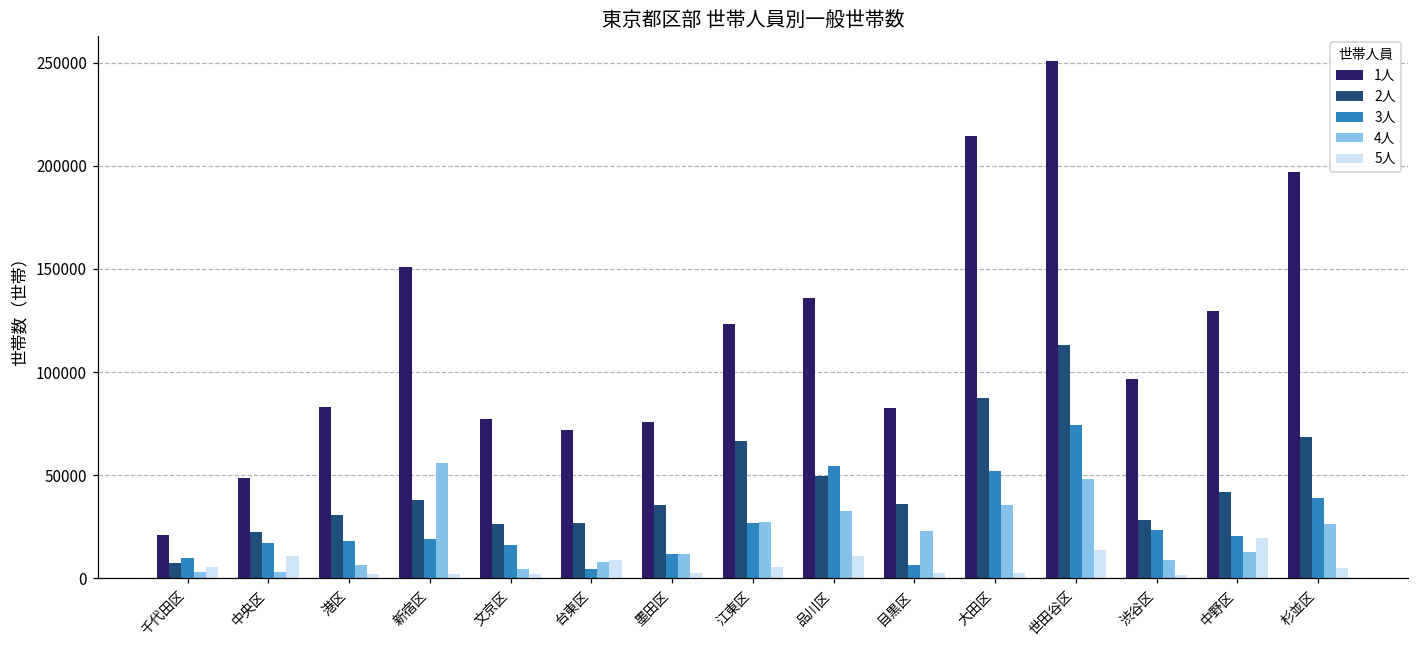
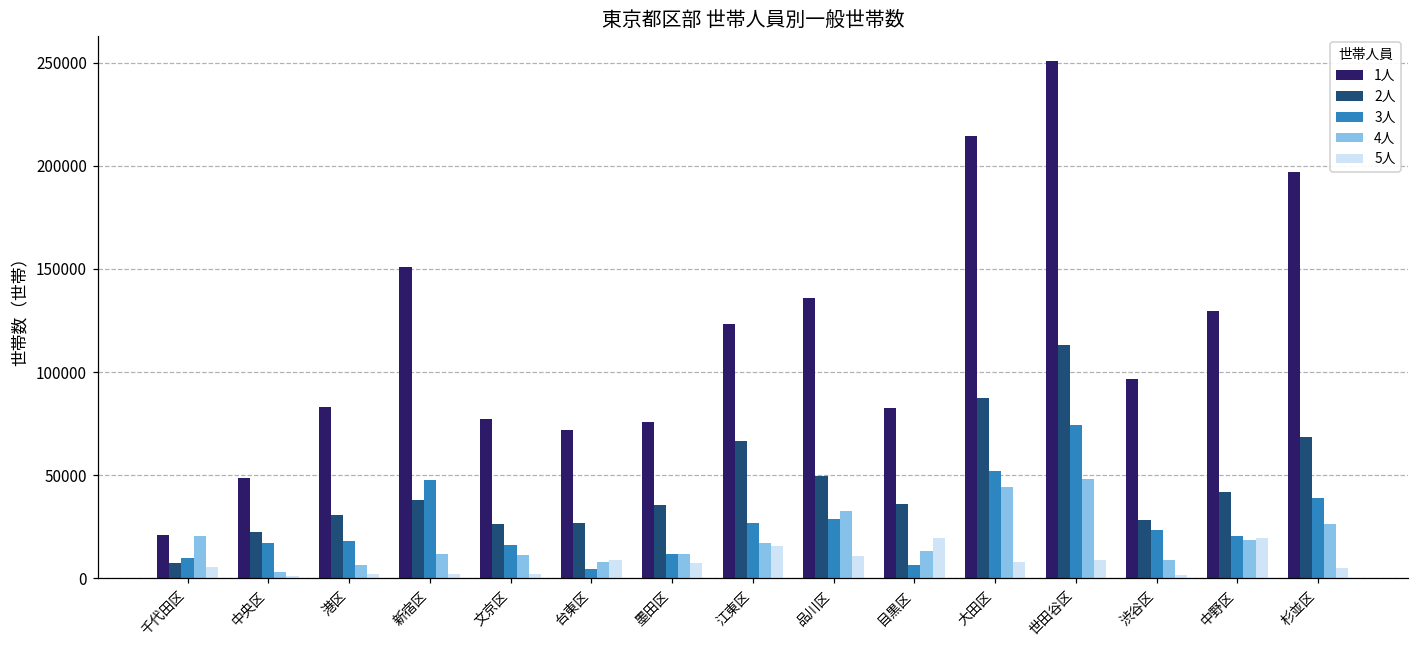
4人, 千代田区: 3000 -> 20000
5人, 中央区: 11000 -> 1000
3人, 新宿区: 19000 -> 48000
4人, 新宿区: 56000 -> 12000
4人, 文京区: 5000 -> 11000
5人, 墨田区: 3000 -> 7000
4人, 江東区: 28000 -> 17000
5人, 江東区: 5000 -> 16000
3人, 品川区: 54000 -> 29000
4人, 目黒区: 23000 -> 13000
5人, 目黒区: 3000 -> 19000
4人, 大田区: 36000 -> 44000
5人, 大田区: 2000 -> 8000
5人, 世田谷区: 14000 -> 9000
4人, 中野区: 13000 -> 18000
